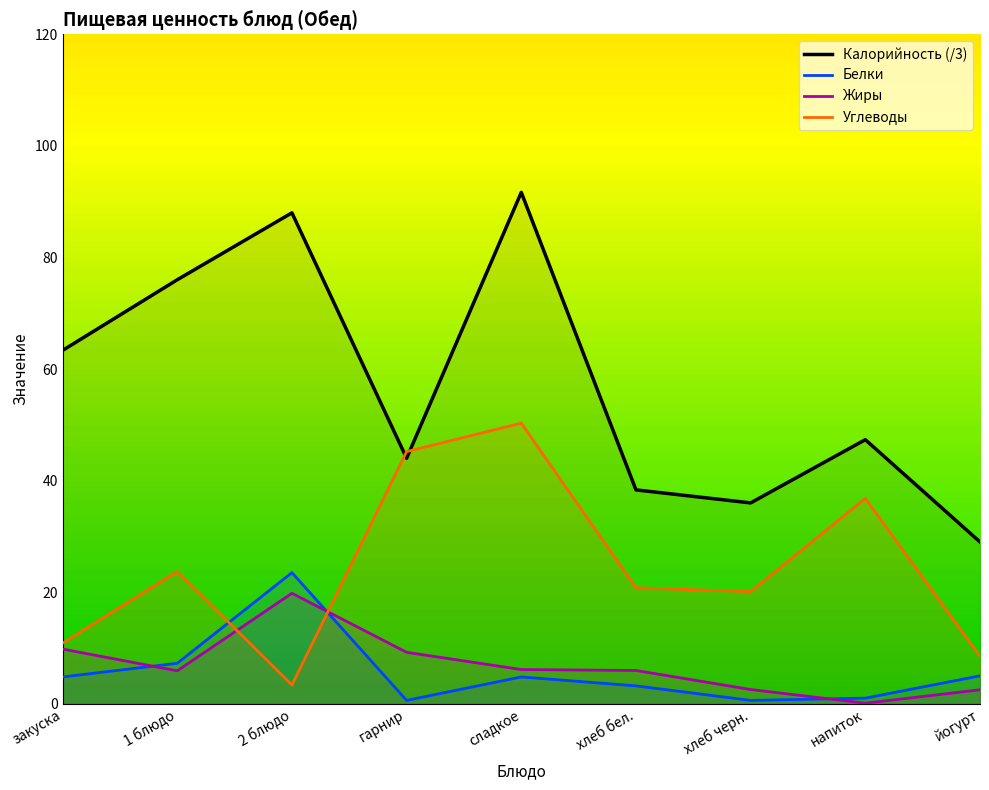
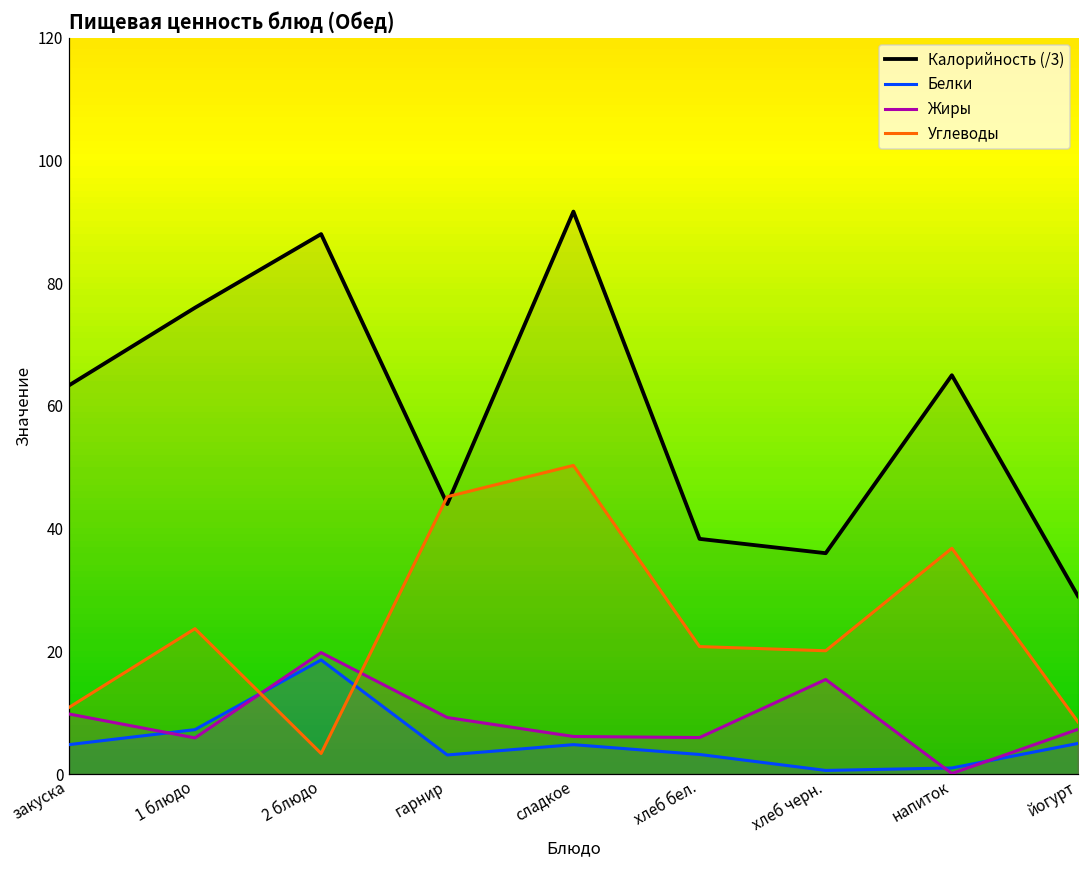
Белки, 2 блюдо: 24 -> 19
Белки, гарнир: 1 -> 3
Жиры, хлеб черн.: 3 -> 15
Калорийность (/3), напиток: 47 -> 65
Жиры, йогурт: 3 -> 7
